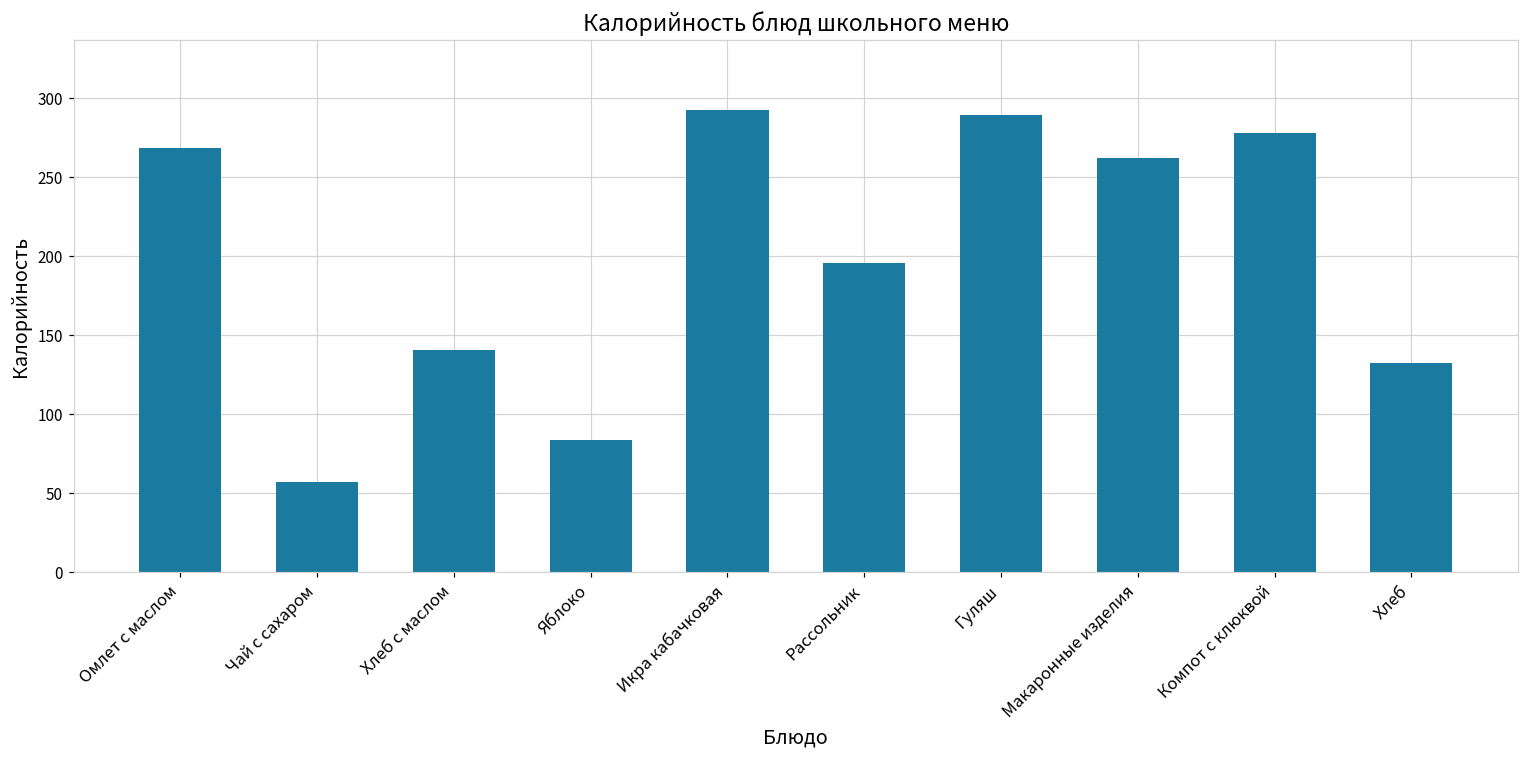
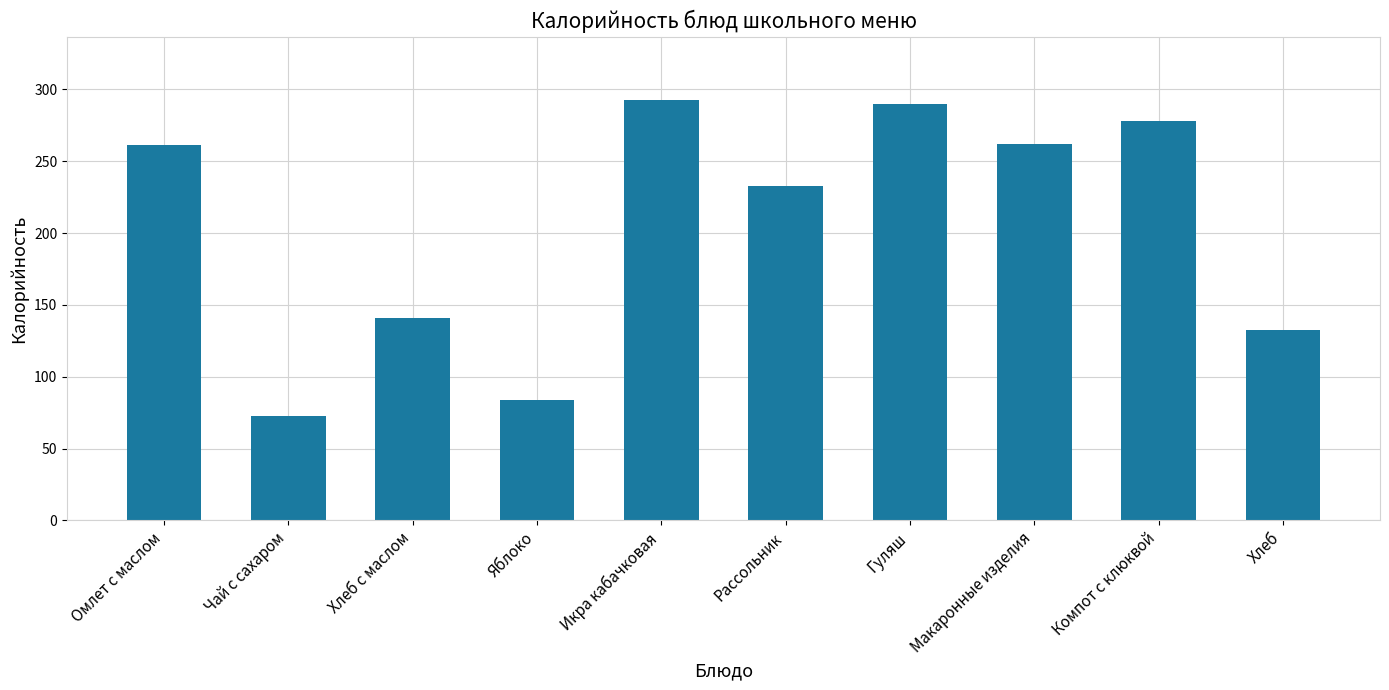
Омлет с маслом: 269 -> 261
Чай с сахаром: 57 -> 72
Рассольник: 196 -> 233
